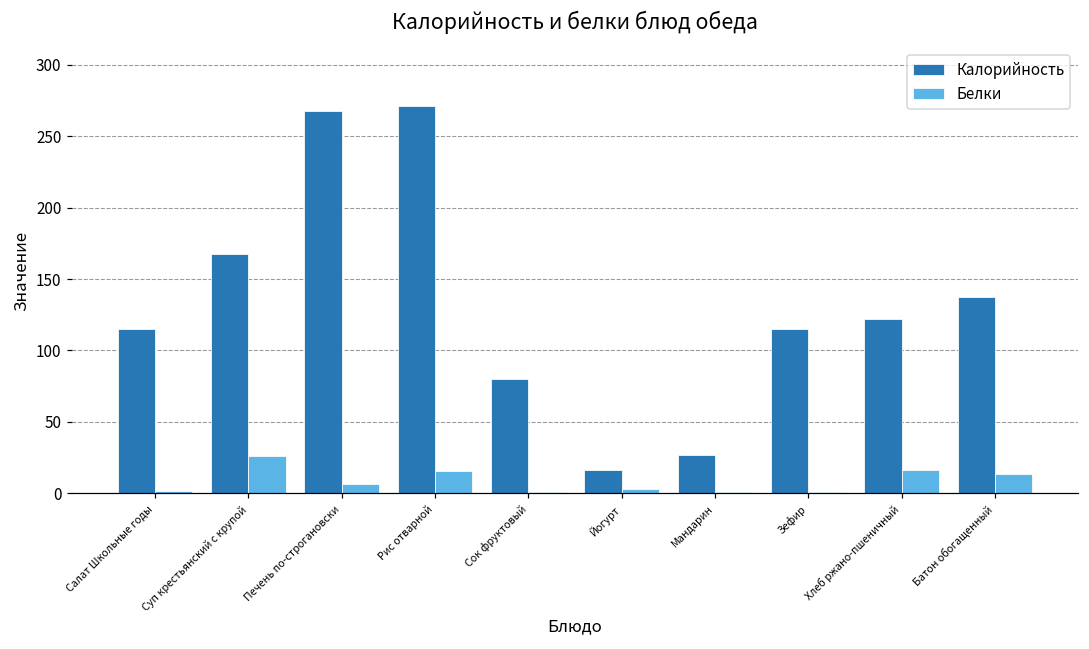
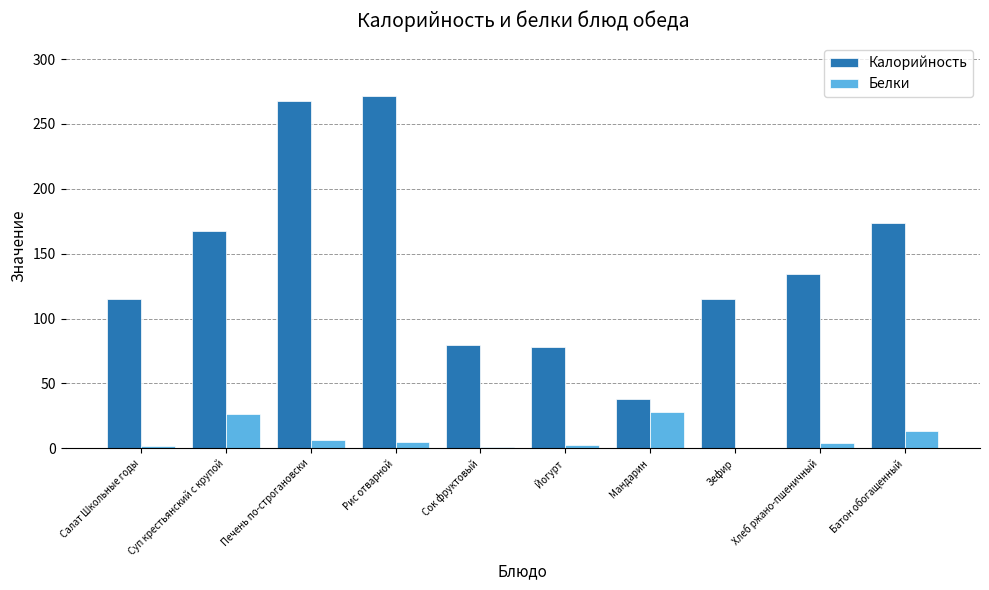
Белки, Рис отварной: 16 -> 5
Калорийность, Йогурт: 17 -> 78
Калорийность, Мандарин: 27 -> 38
Белки, Мандарин: 1 -> 28
Калорийность, Хлеб ржано-пшеничный: 122 -> 134
Белки, Хлеб ржано-пшеничный: 16 -> 4
Калорийность, Батон обогащенный: 137 -> 174
